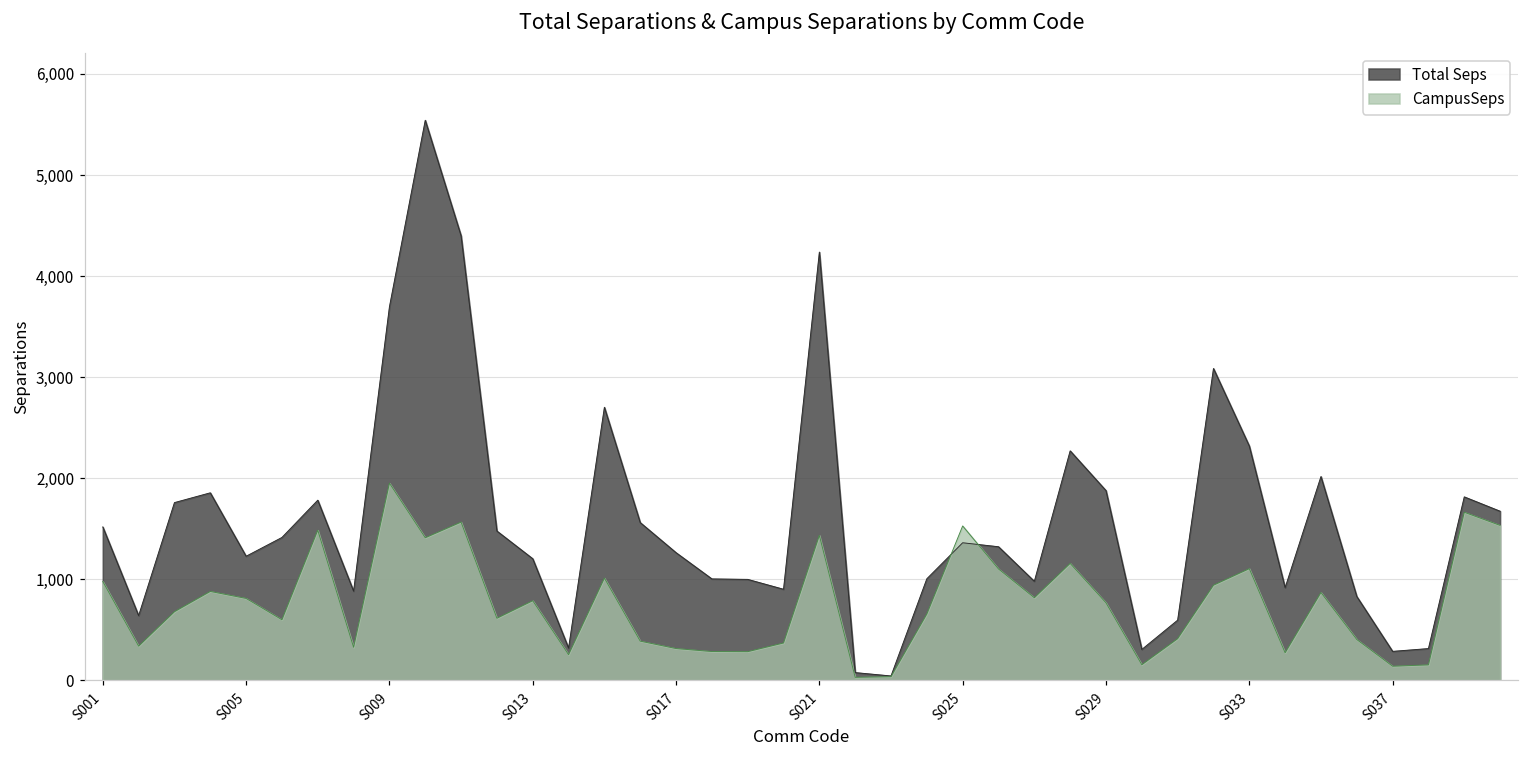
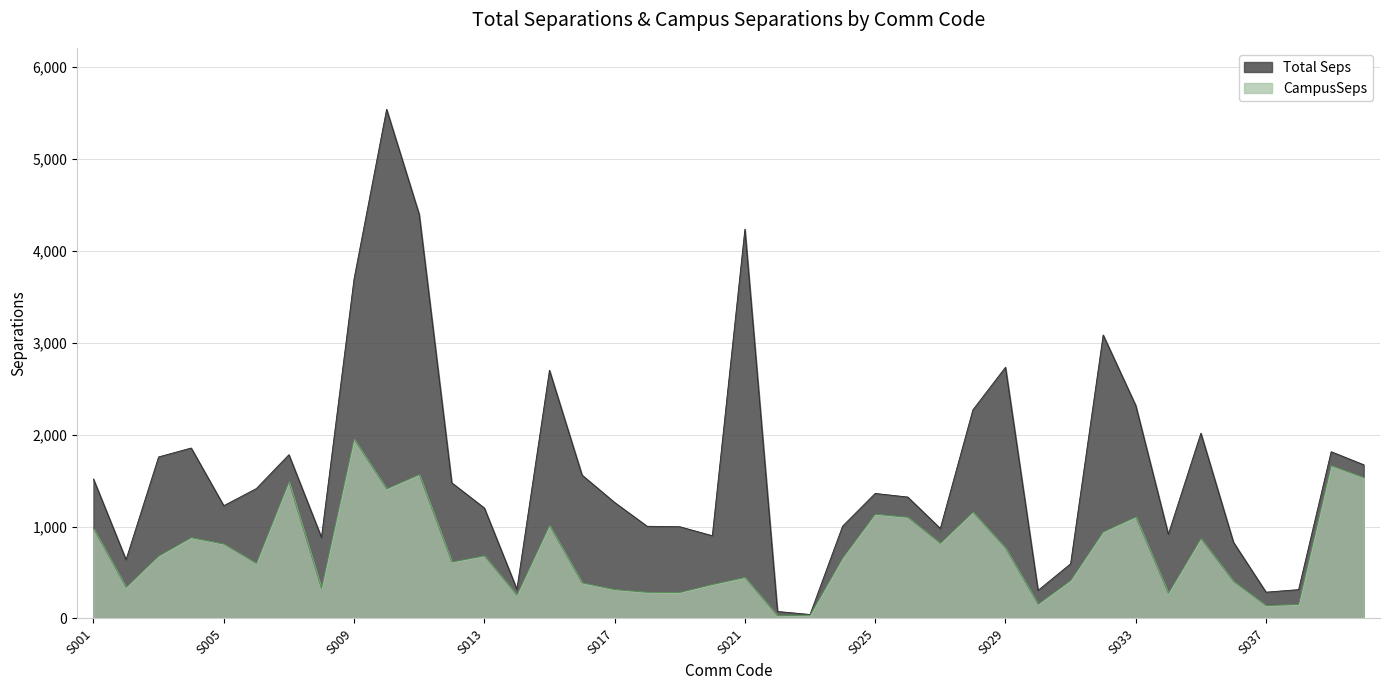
CampusSeps, S013: 800 -> 700
CampusSeps, S021: 1,400 -> 400
CampusSeps, S025: 1,500 -> 1,100
Total Seps, S029: 1,900 -> 2,700
